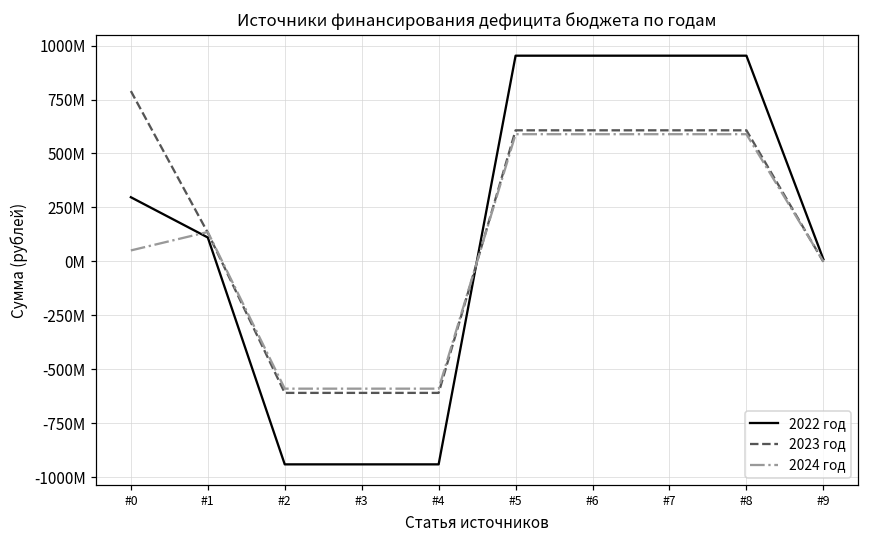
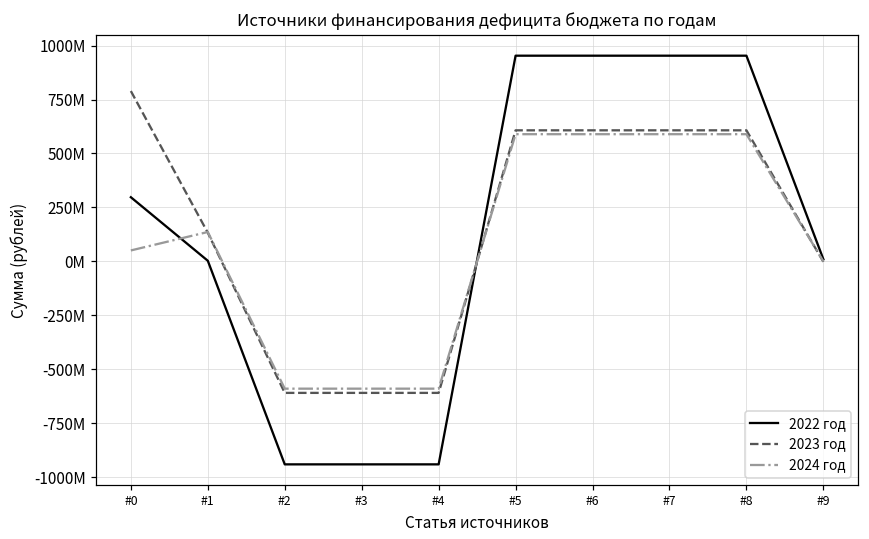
2022 год, #1: 110000000 -> 0
